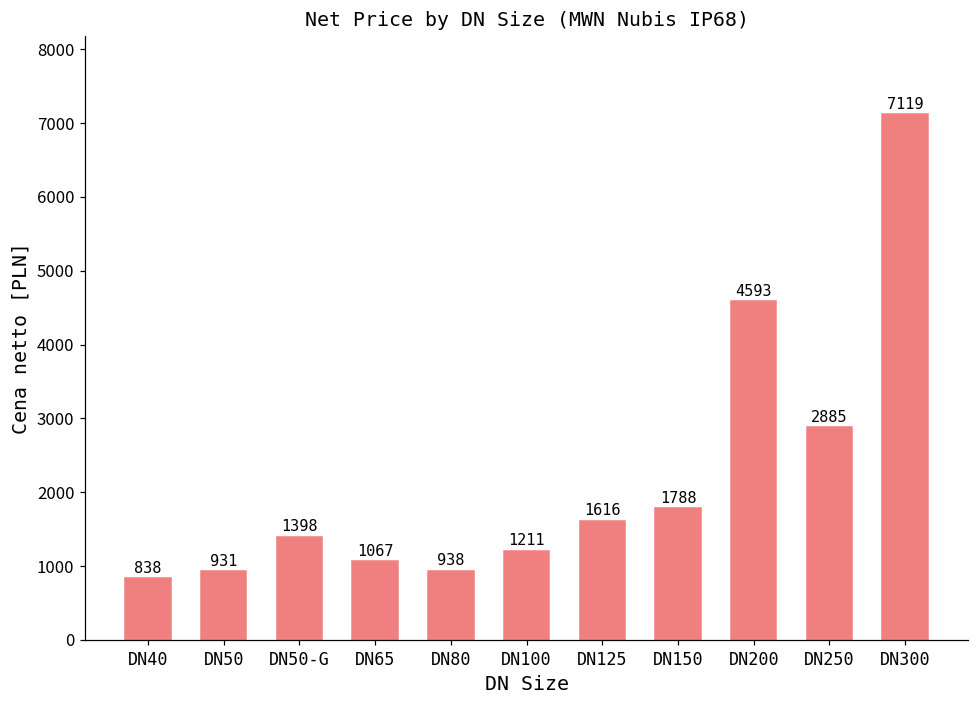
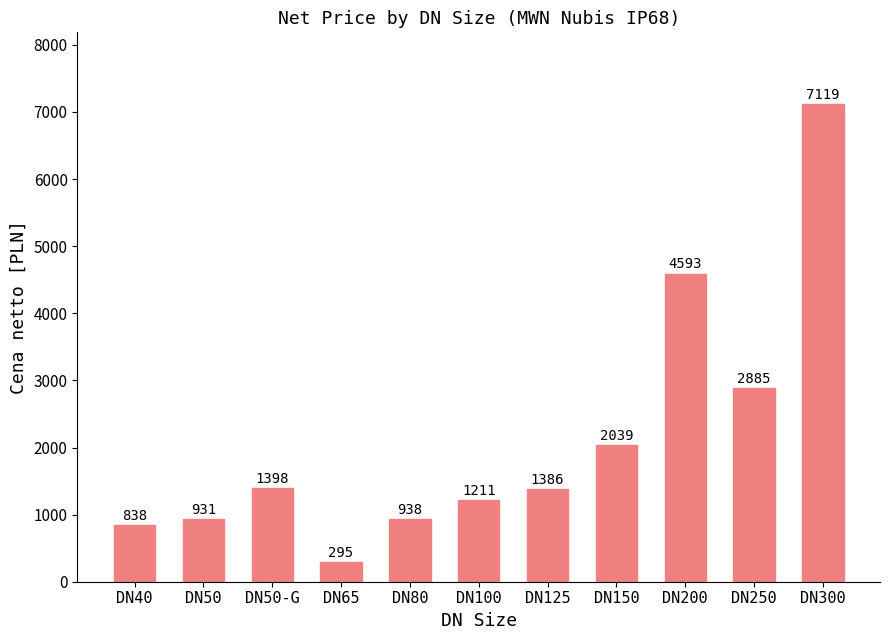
DN65: 1067 -> 295
DN125: 1616 -> 1386
DN150: 1788 -> 2039
